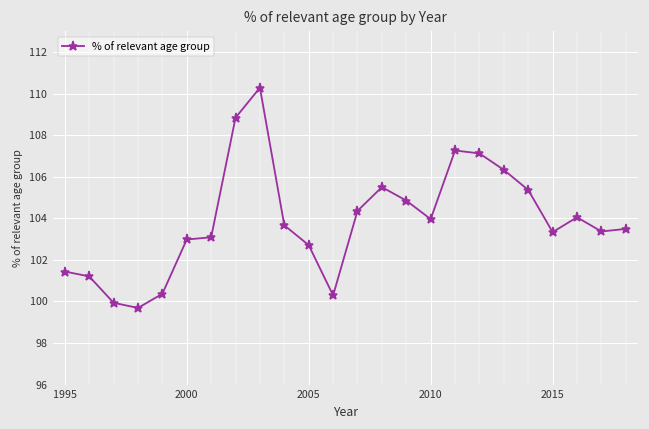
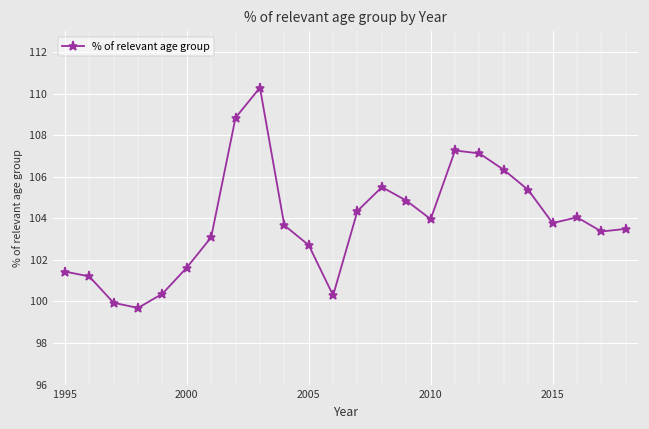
2000: 103.0 -> 101.6
2015: 103.3 -> 103.8
